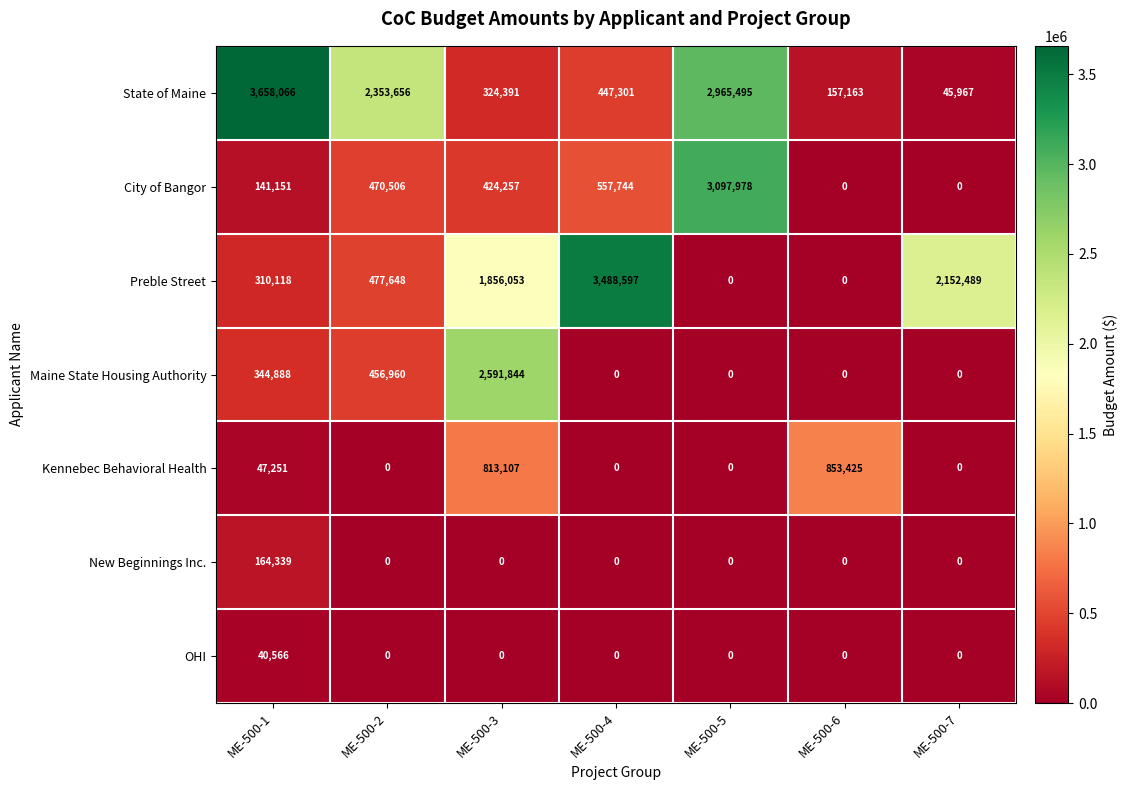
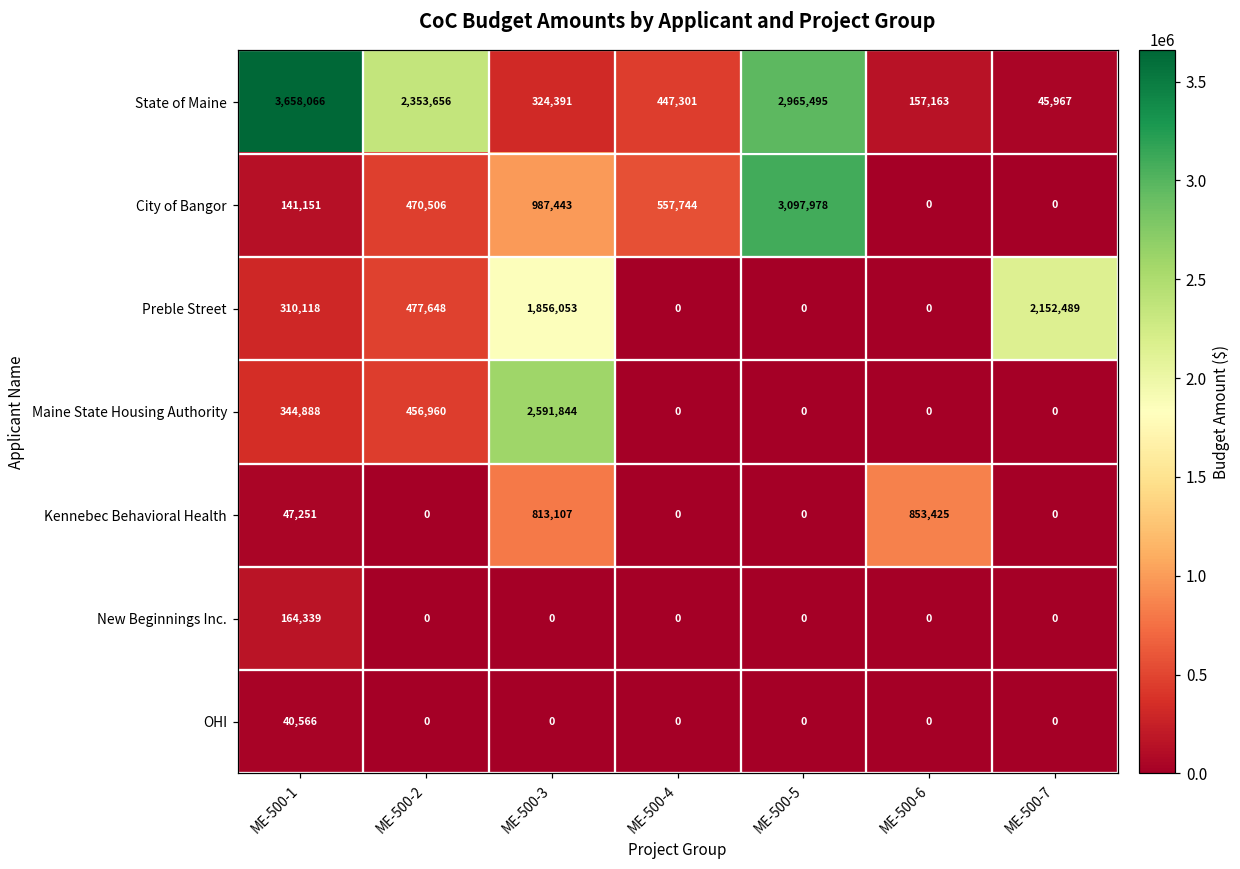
City of Bangor, ME-500-3: 424,257 -> 987,443
Preble Street, ME-500-4: 3,488,597 -> 0
